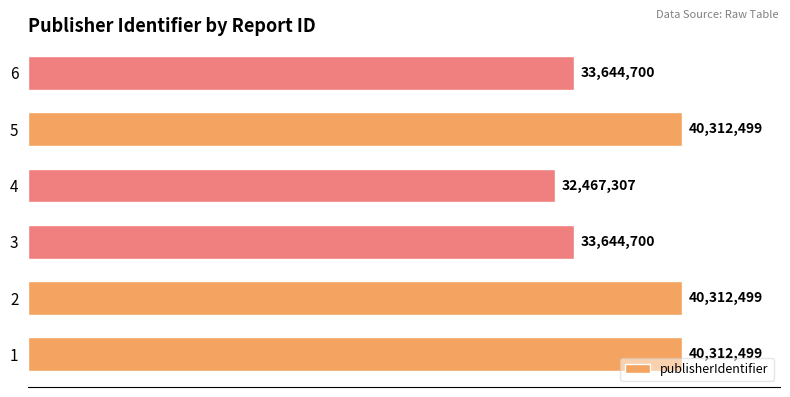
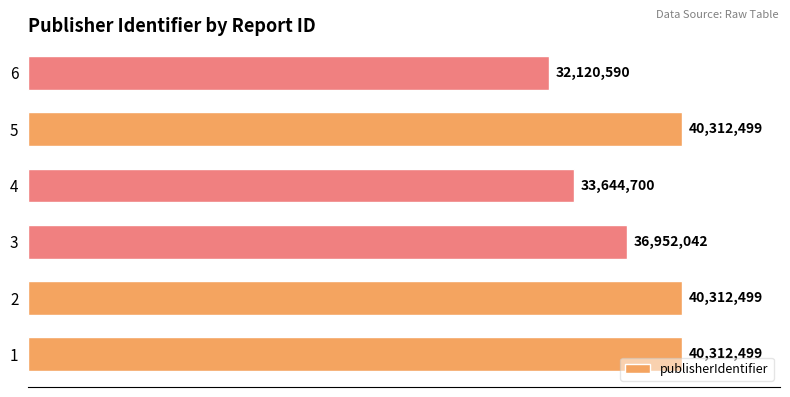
6: 33,644,700 -> 32,120,590
4: 32,467,307 -> 33,644,700
3: 33,644,700 -> 36,952,042
